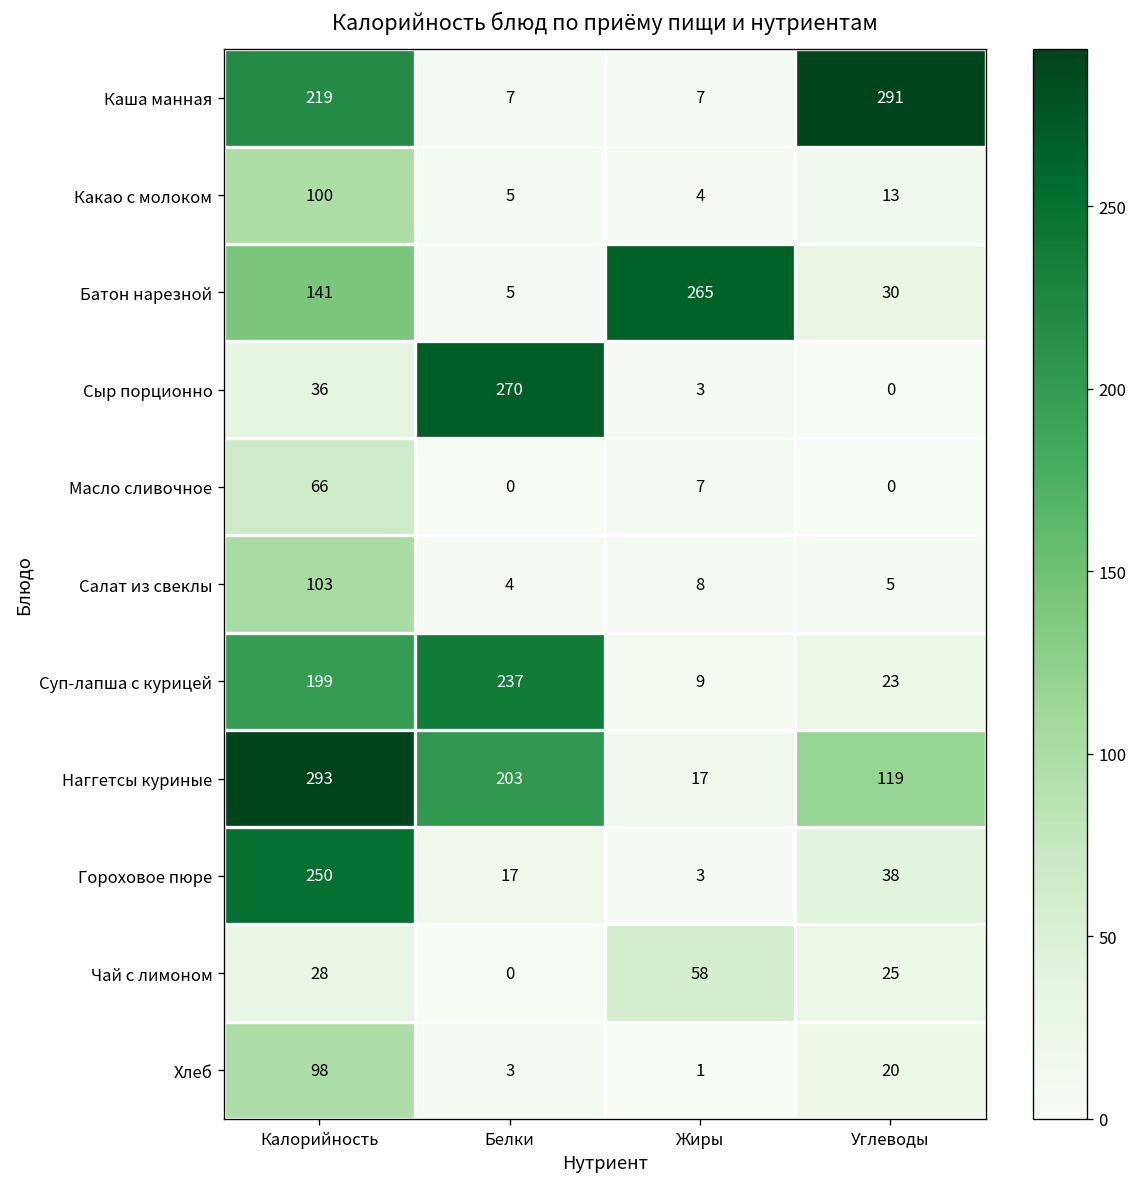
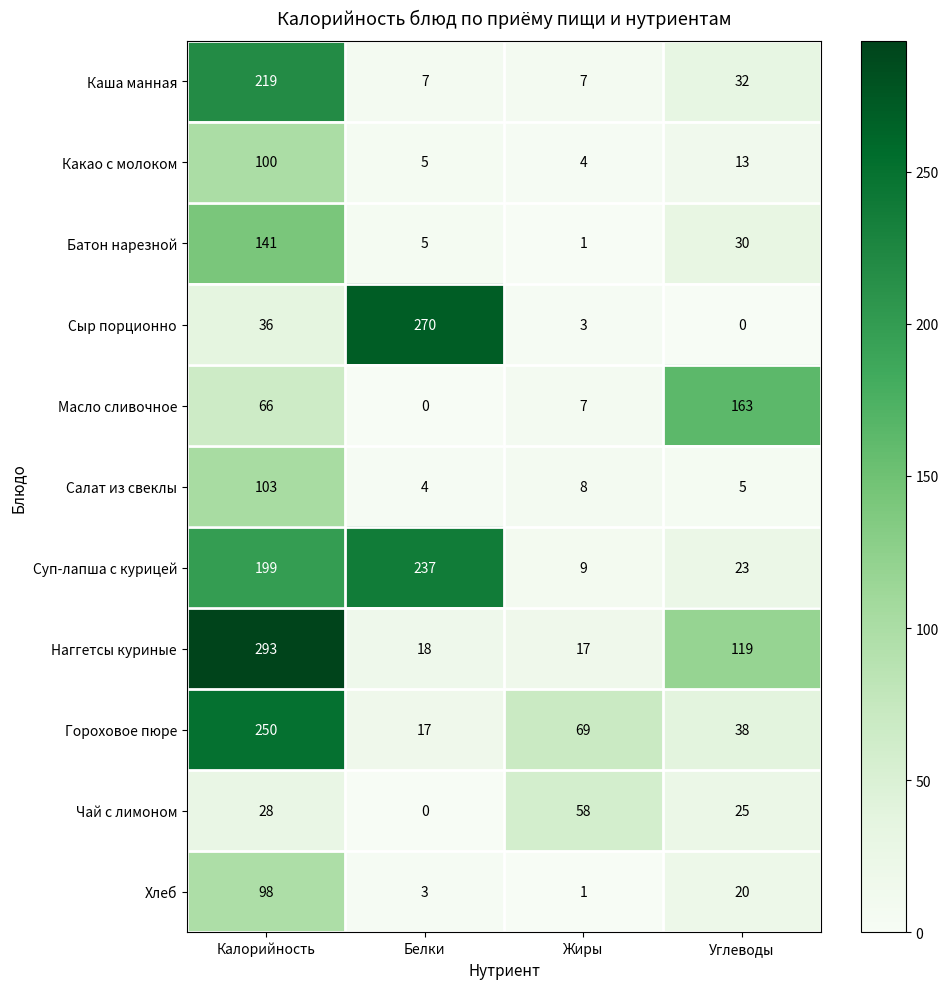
Каша манная, Углеводы: 291 -> 32
Батон нарезной, Жиры: 265 -> 1
Масло сливочное, Углеводы: 0 -> 163
Наггетсы куриные, Белки: 203 -> 18
Гороховое пюре, Жиры: 3 -> 69
